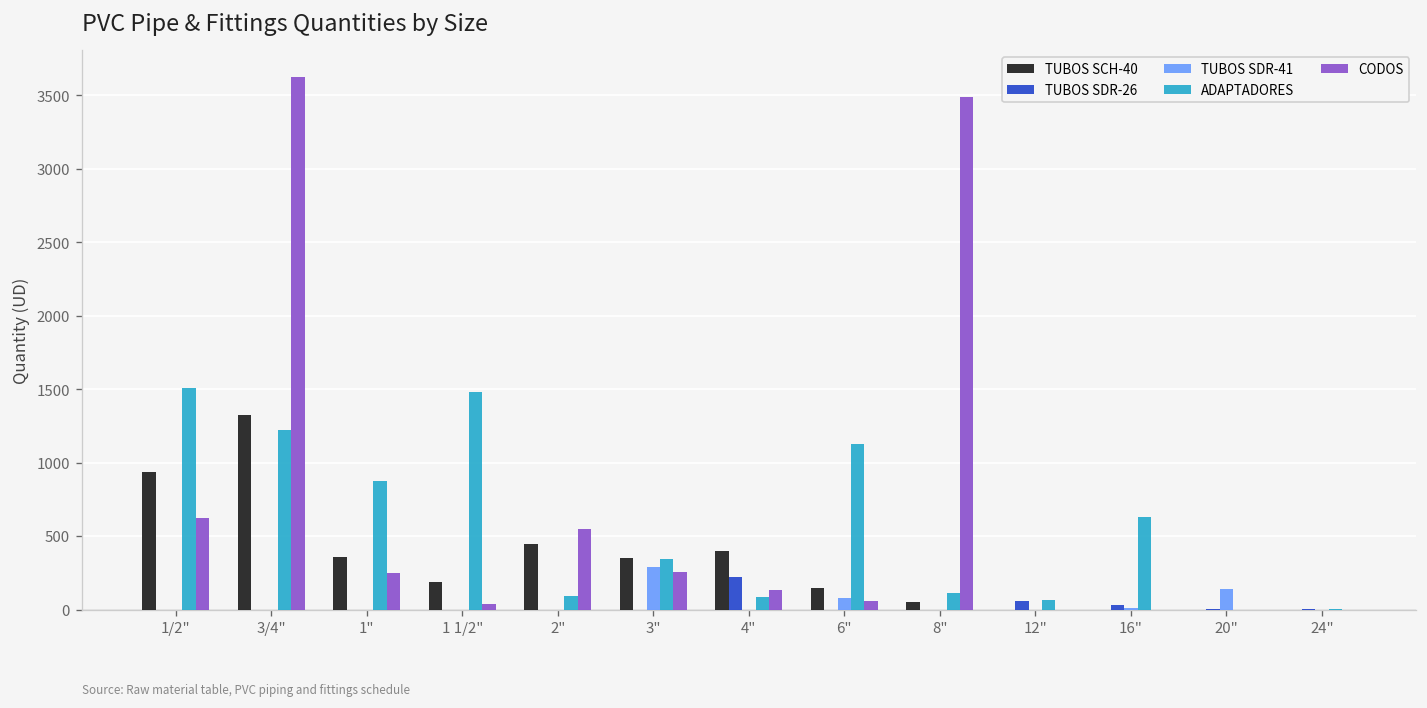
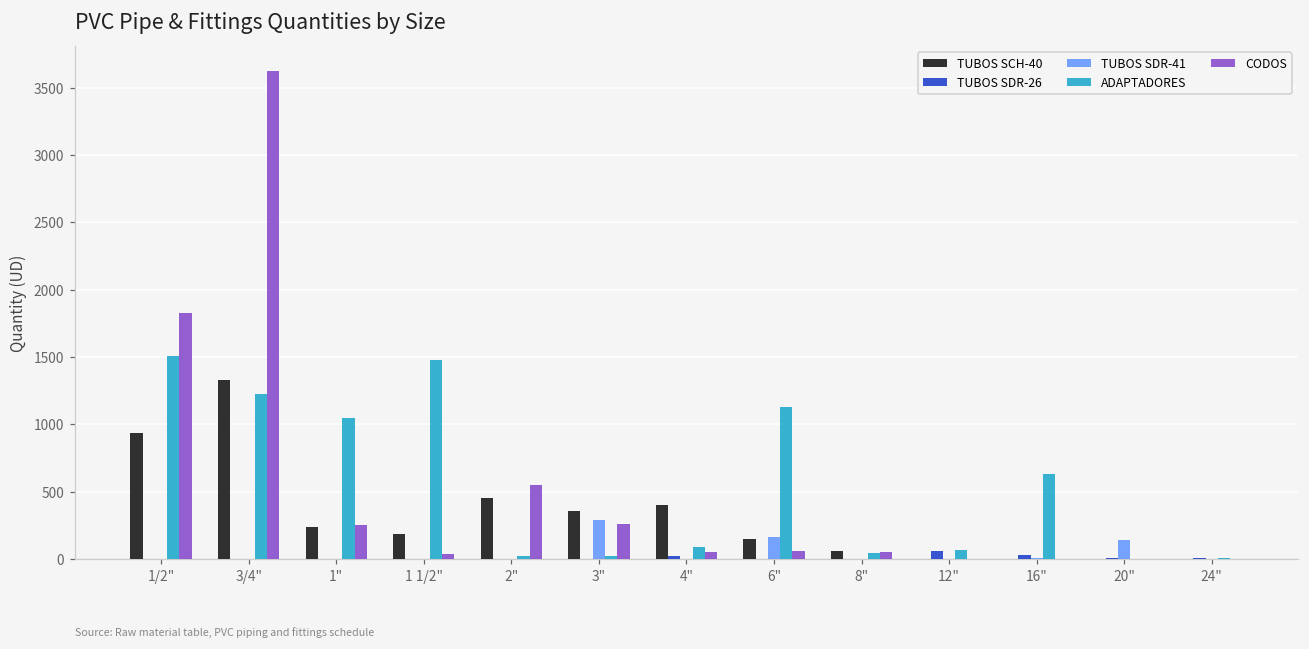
CODOS, 1/2": 630 -> 1830
TUBOS SCH-40, 1": 360 -> 240
ADAPTADORES, 1": 880 -> 1040
ADAPTADORES, 2": 90 -> 30
ADAPTADORES, 3": 350 -> 30
TUBOS SDR-26, 4": 220 -> 30
CODOS, 4": 130 -> 50
TUBOS SDR-41, 6": 80 -> 160
ADAPTADORES, 8": 110 -> 40
CODOS, 8": 3490 -> 50
